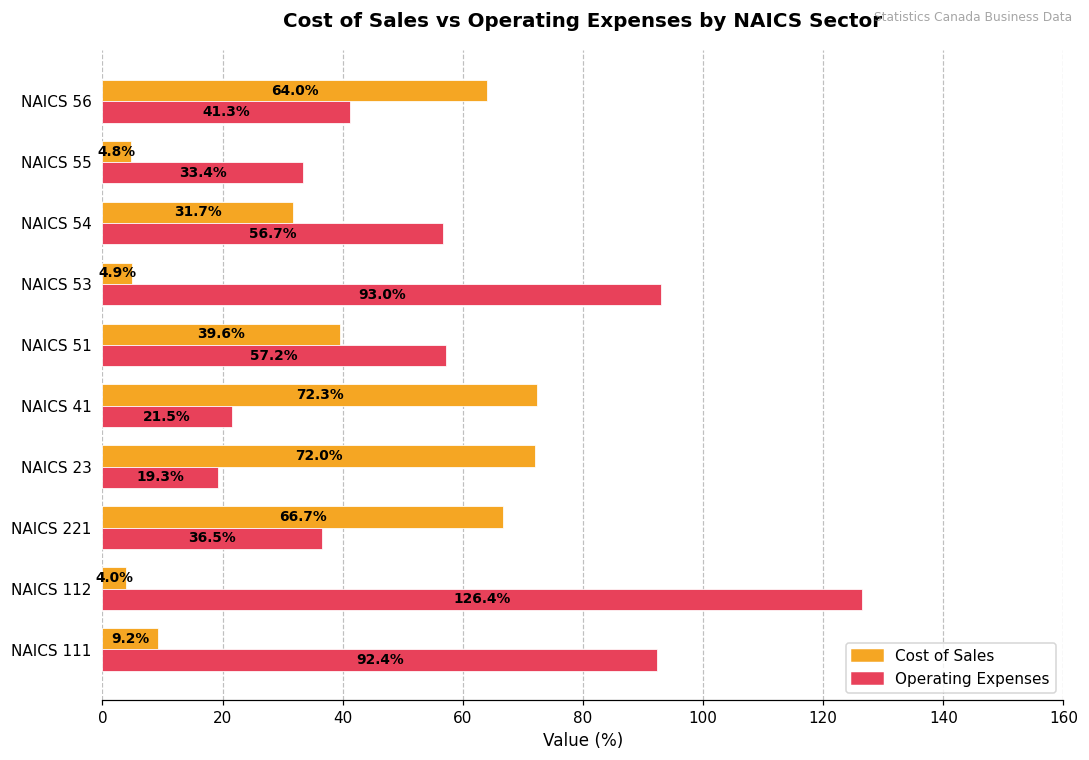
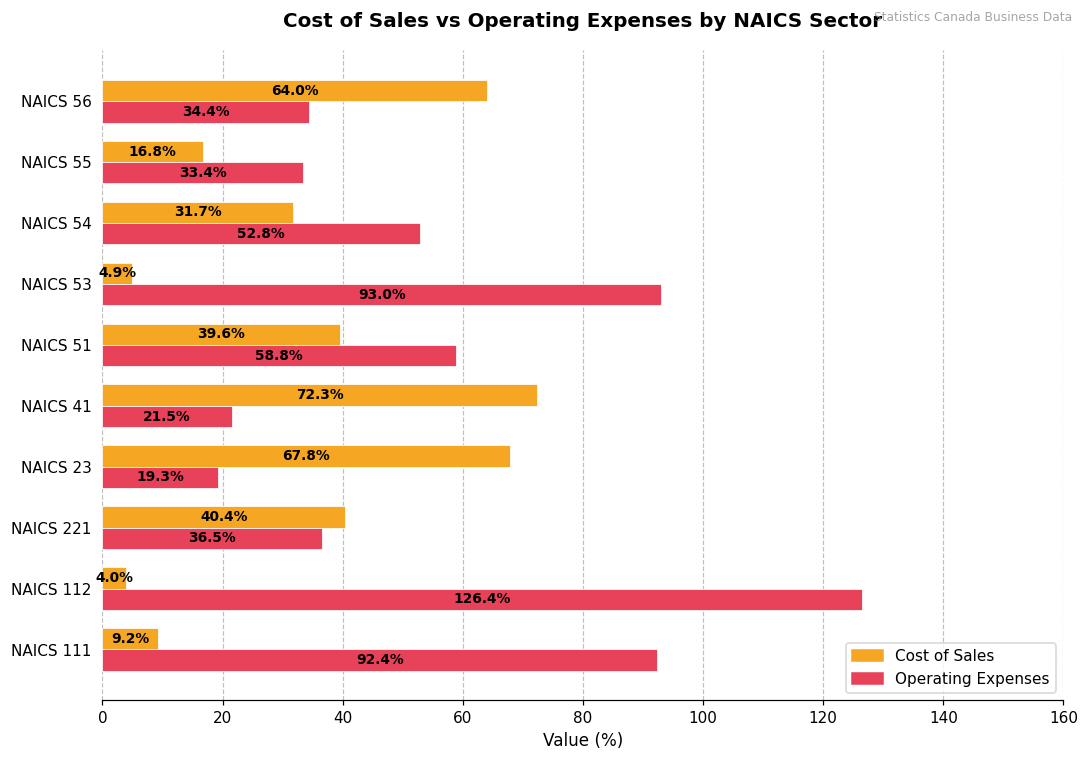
Operating Expenses, NAICS 56: 41.3% -> 34.4%
Cost of Sales, NAICS 55: 4.8% -> 16.8%
Operating Expenses, NAICS 54: 56.7% -> 52.8%
Operating Expenses, NAICS 51: 57.2% -> 58.8%
Cost of Sales, NAICS 23: 72.0% -> 67.8%
Cost of Sales, NAICS 221: 66.7% -> 40.4%
